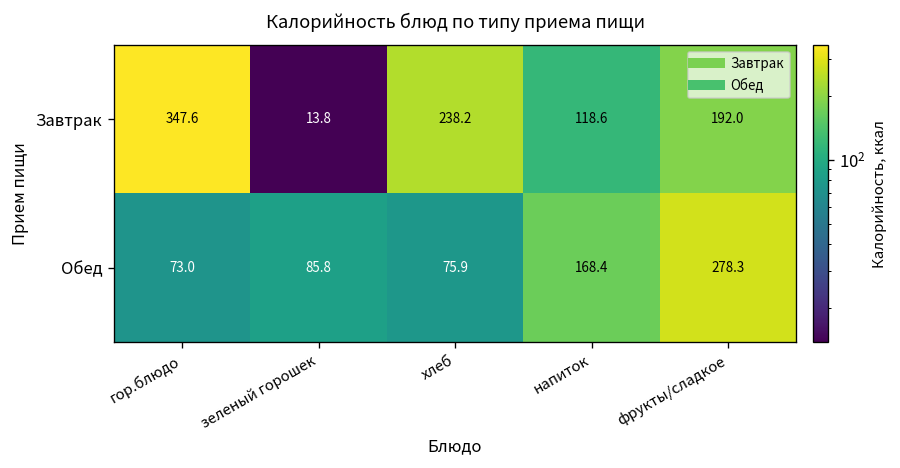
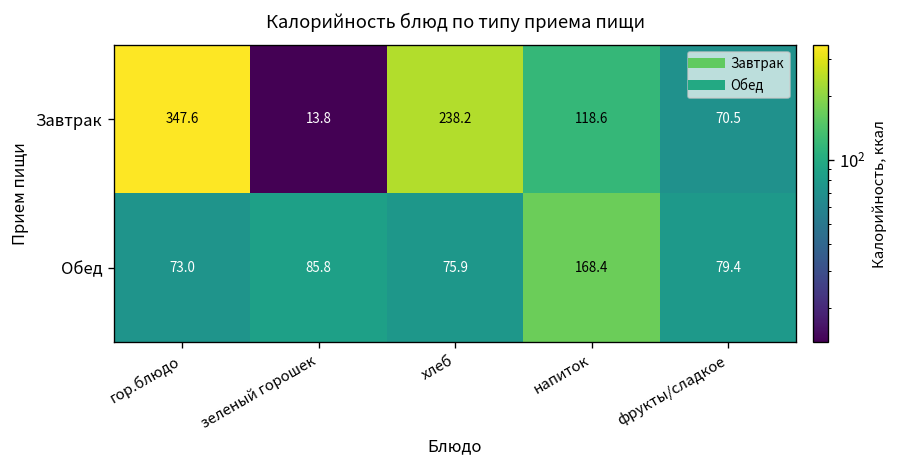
Завтрак, фрукты/сладкое: 192.0 -> 70.5
Обед, фрукты/сладкое: 278.3 -> 79.4
